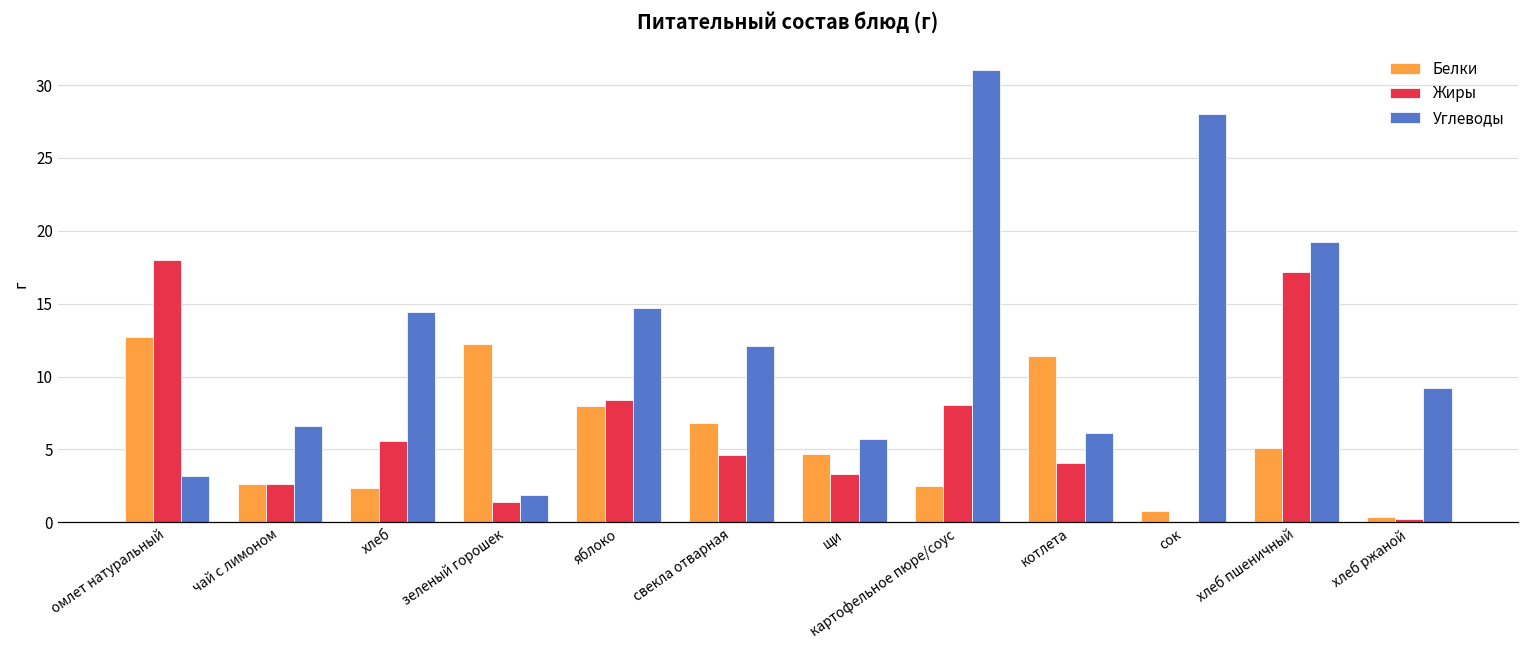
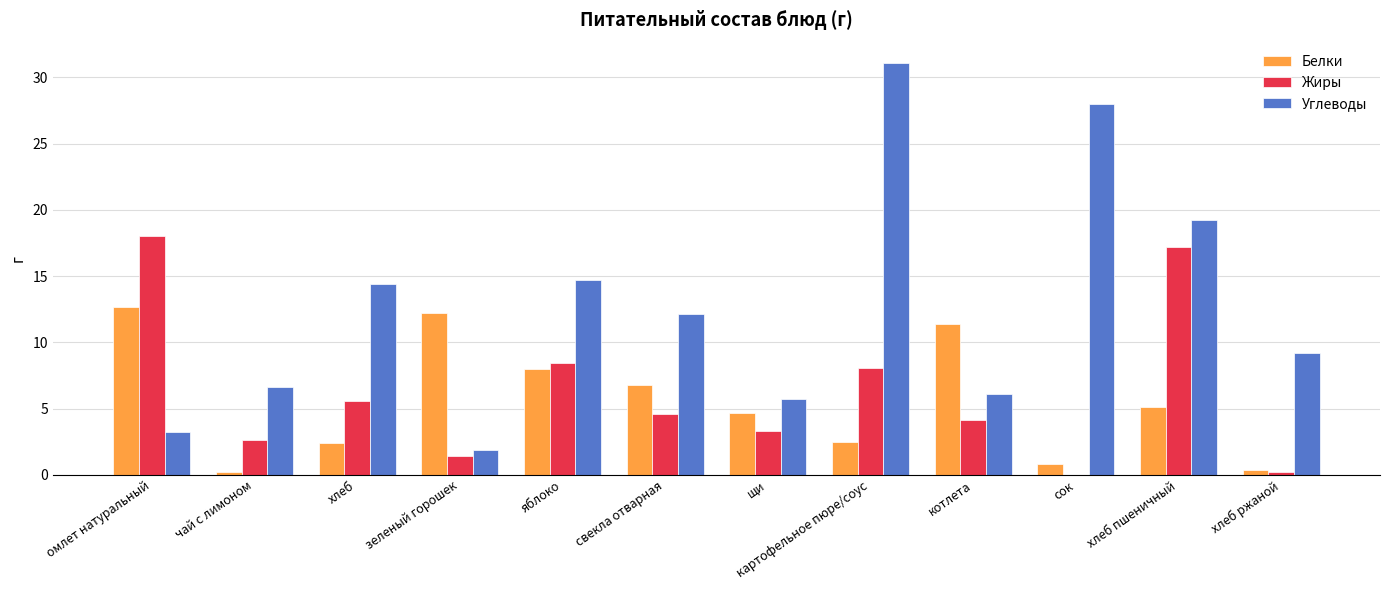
Белки, чай с лимоном: 2.6 -> 0.2
